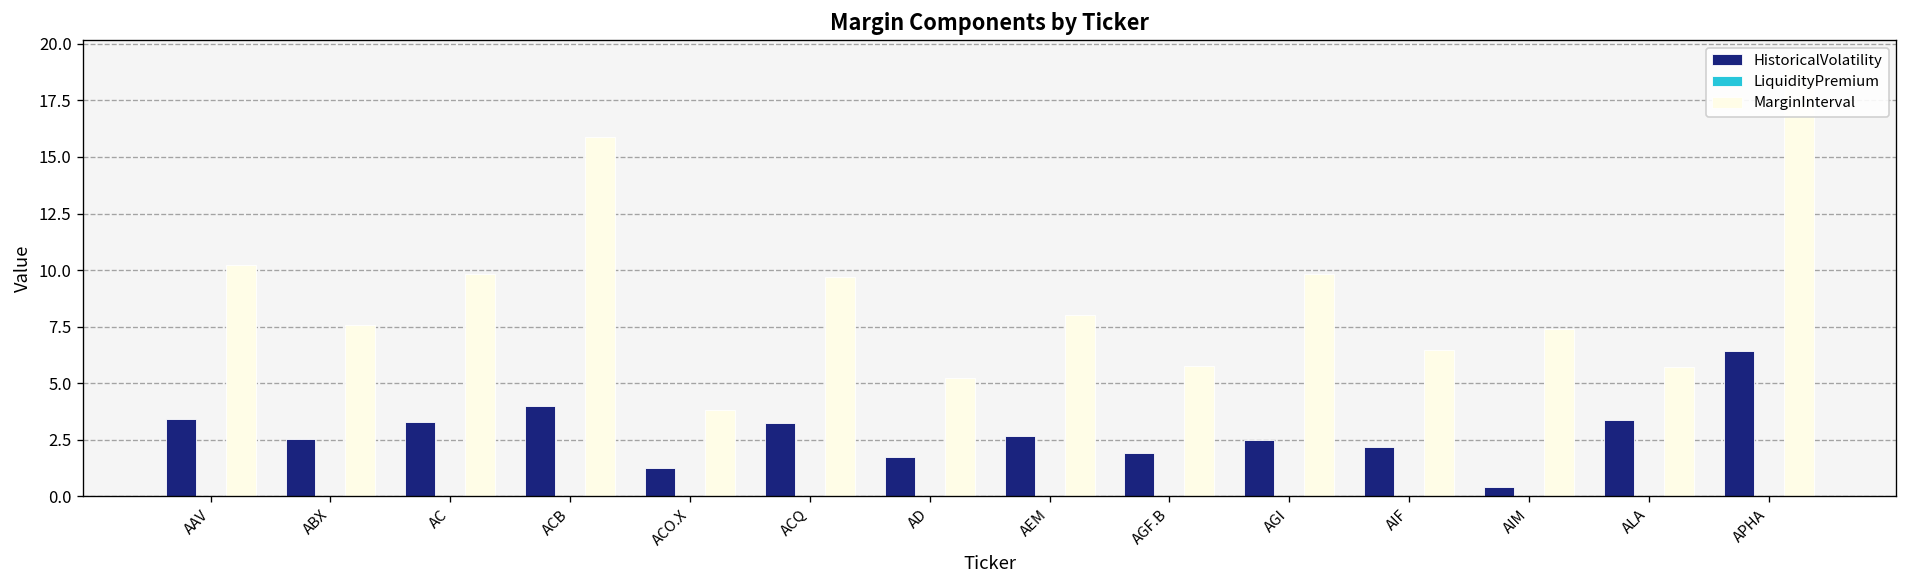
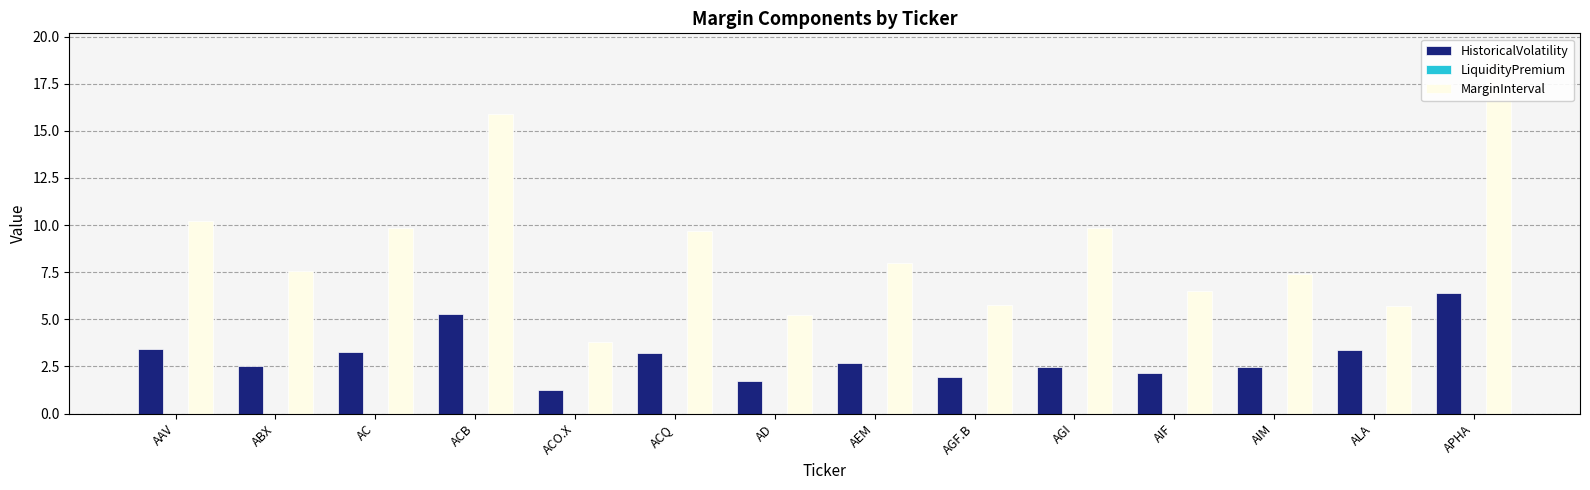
HistoricalVolatility, ACB: 4.0 -> 5.3
HistoricalVolatility, AIM: 0.4 -> 2.5
